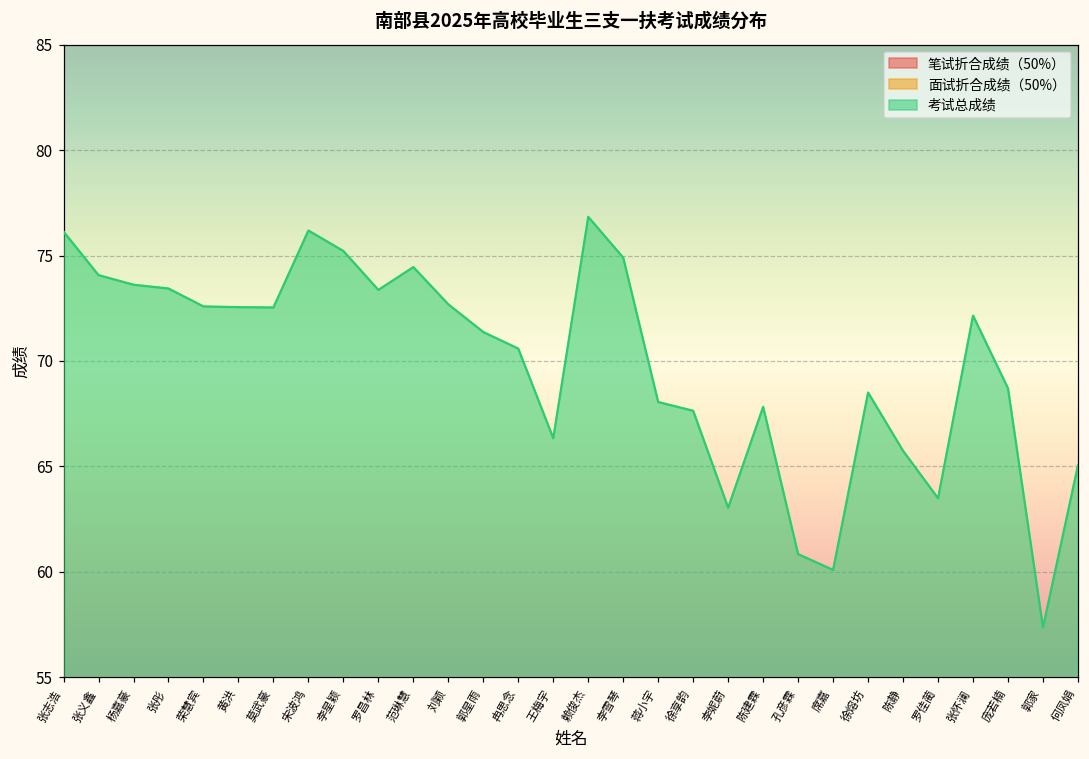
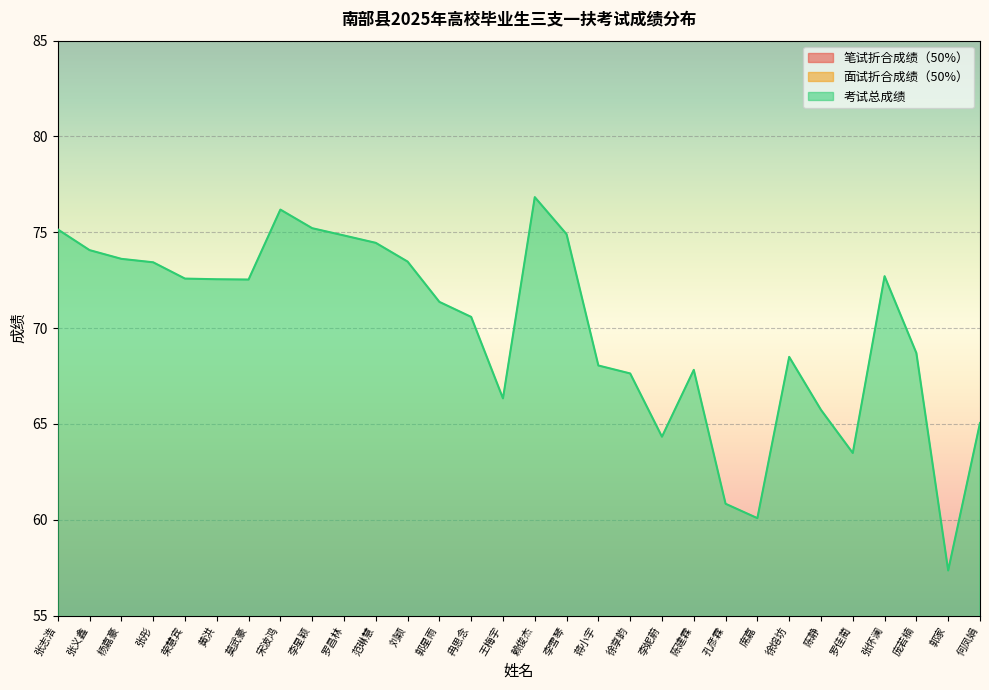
考试总成绩, 张志浩: 76.1 -> 75.2
考试总成绩, 罗昌林: 73.4 -> 74.8
考试总成绩, 刘颖: 72.7 -> 73.5
考试总成绩, 李妮蔚: 63.0 -> 64.3
考试总成绩, 张怀澜: 72.2 -> 72.7
